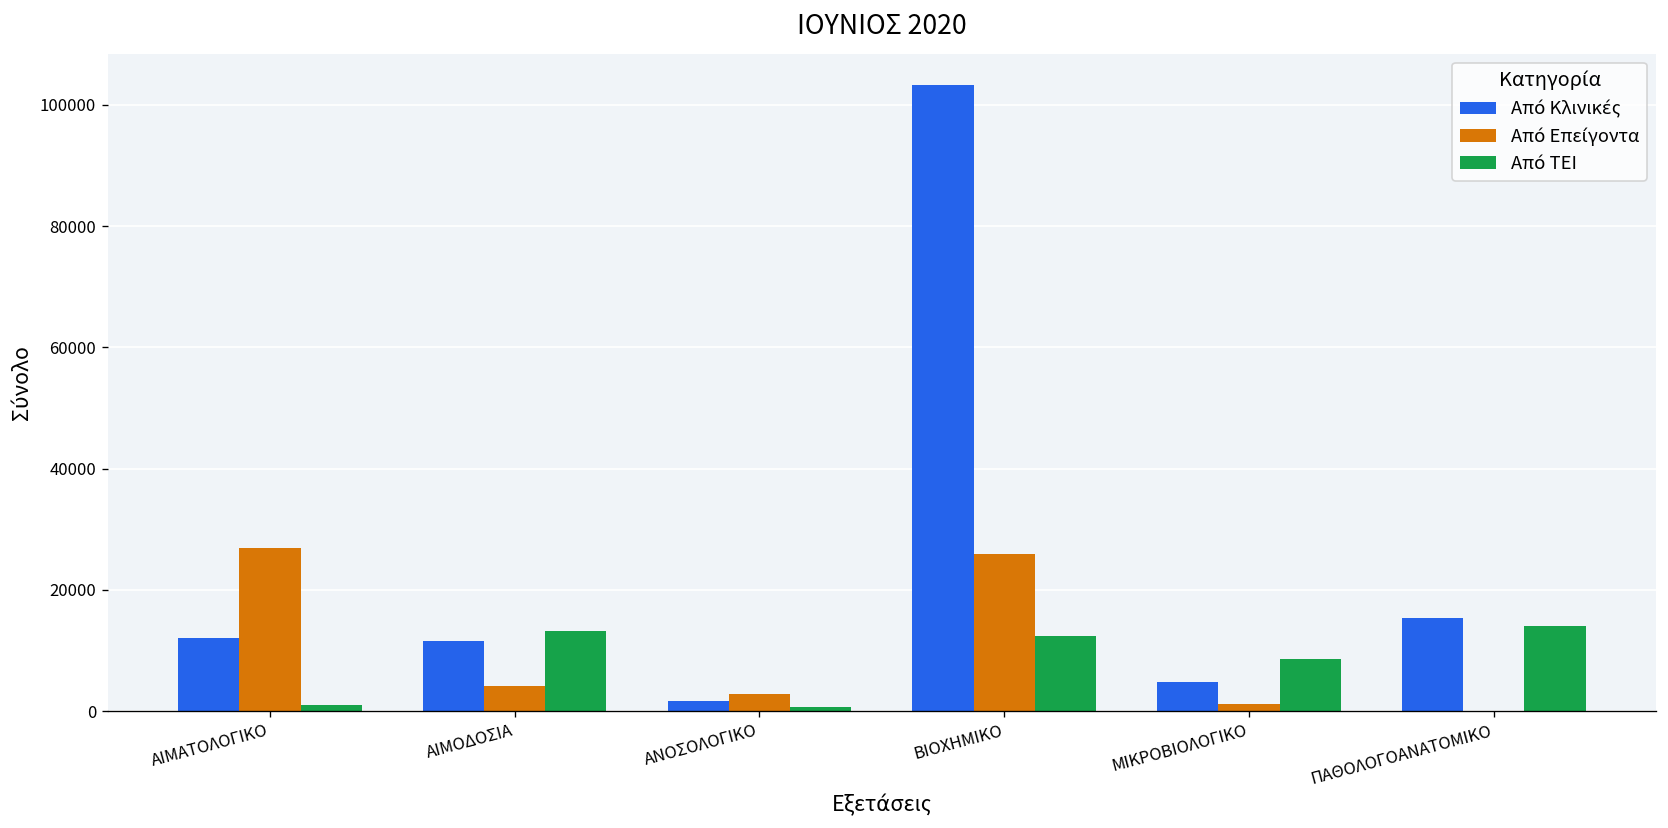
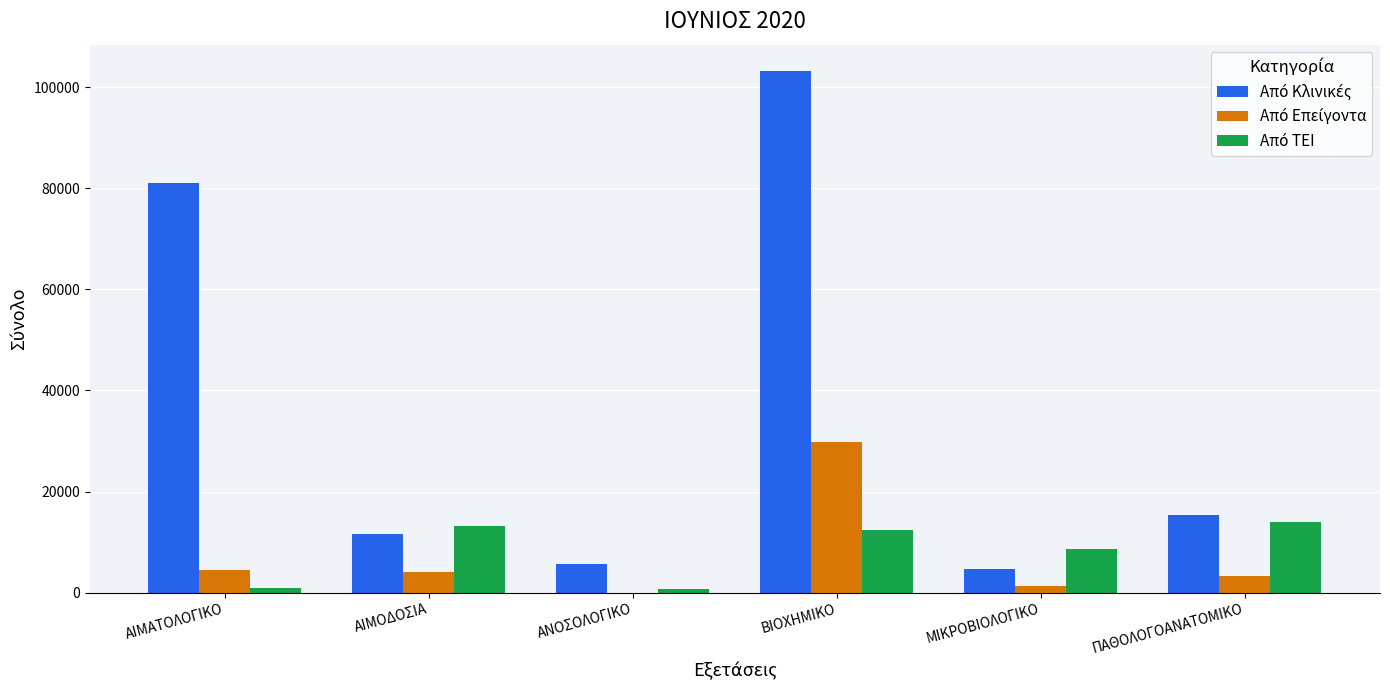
Από Κλινικές, ΑΙΜΑΤΟΛΟΓΙΚΟ: 12000 -> 81000
Από Επείγοντα, ΑΙΜΑΤΟΛΟΓΙΚΟ: 27000 -> 4000
Από Κλινικές, ΑΝΟΣΟΛΟΓΙΚΟ: 2000 -> 6000
Από Επείγοντα, ΑΝΟΣΟΛΟΓΙΚΟ: 3000 -> 0
Από Επείγοντα, ΒΙΟΧΗΜΙΚΟ: 26000 -> 30000
Από Επείγοντα, ΠΑΘΟΛΟΓΟΑΝΑΤΟΜΙΚΟ: 0 -> 3000
